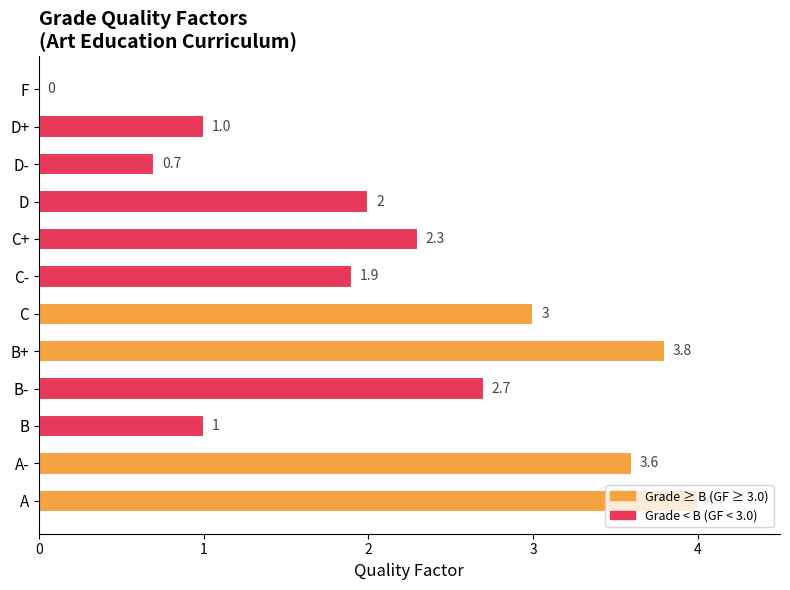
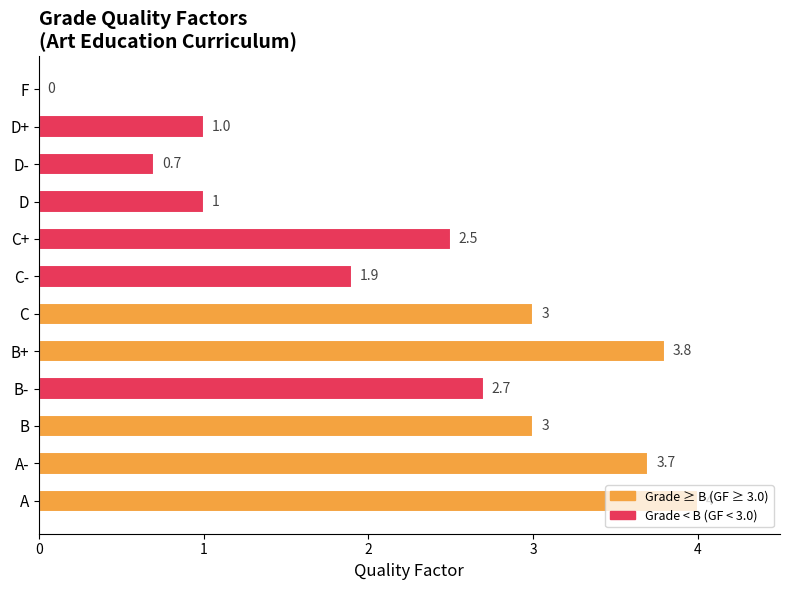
D: 2 -> 1
C+: 2.3 -> 2.5
B: 1 -> 3
A-: 3.6 -> 3.7
